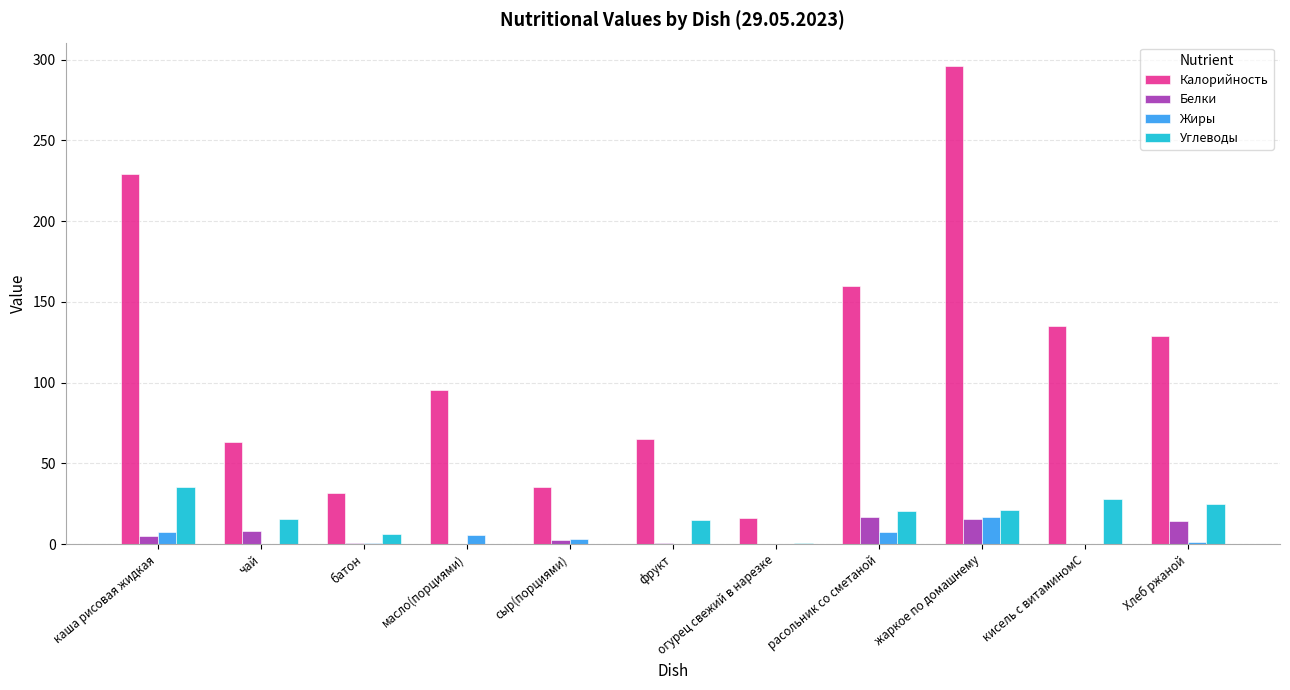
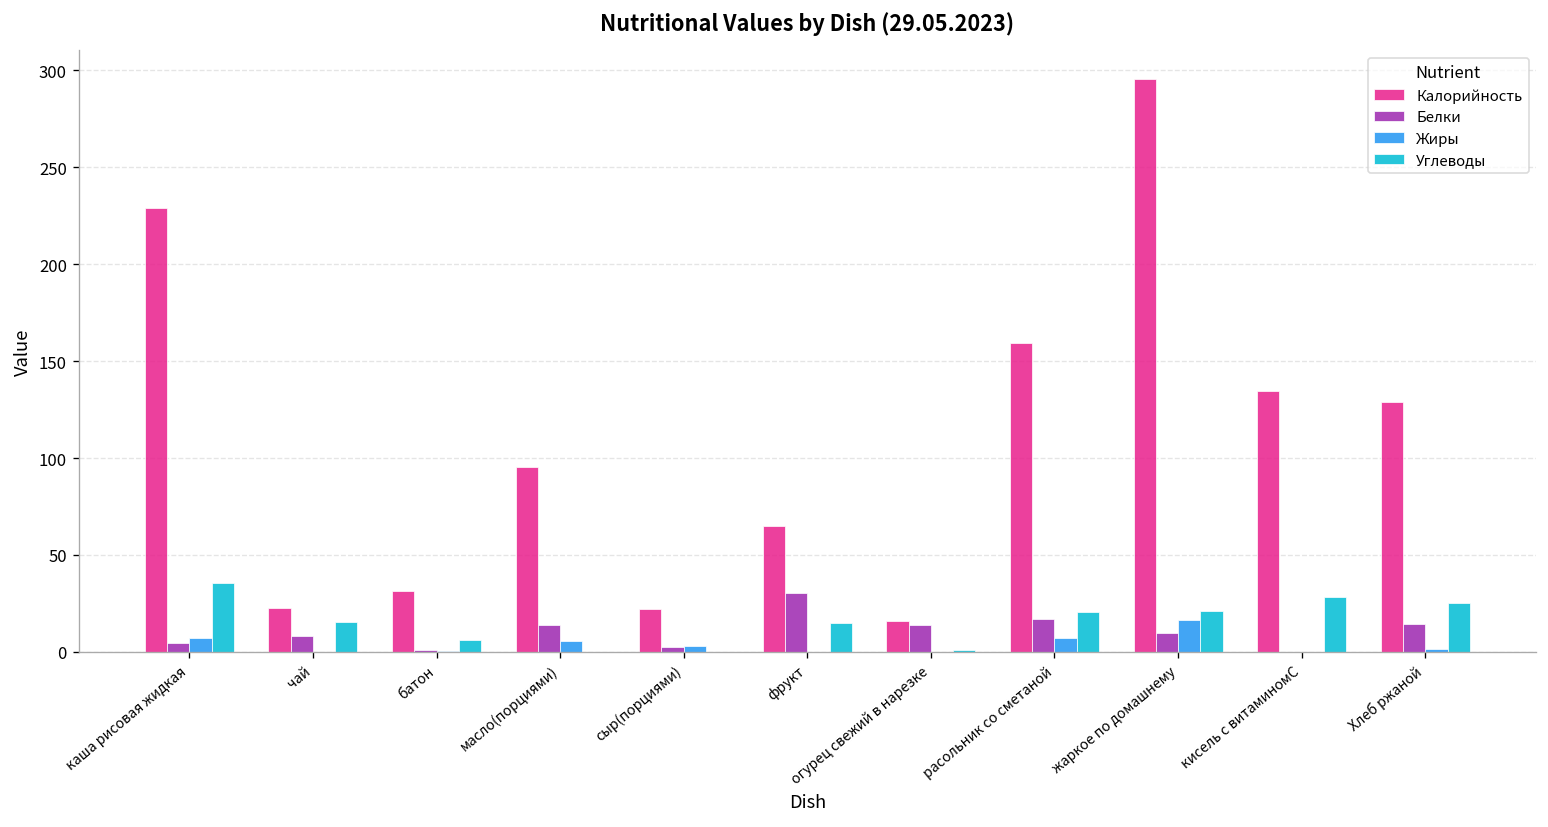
Калорийность, чай: 63 -> 23
Белки, масло(порциями): 0 -> 14
Калорийность, сыр(порциями): 35 -> 22
Белки, фрукт: 1 -> 30
Белки, огурец свежий в нарезке: 0 -> 14
Белки, жаркое по домашнему: 16 -> 10
